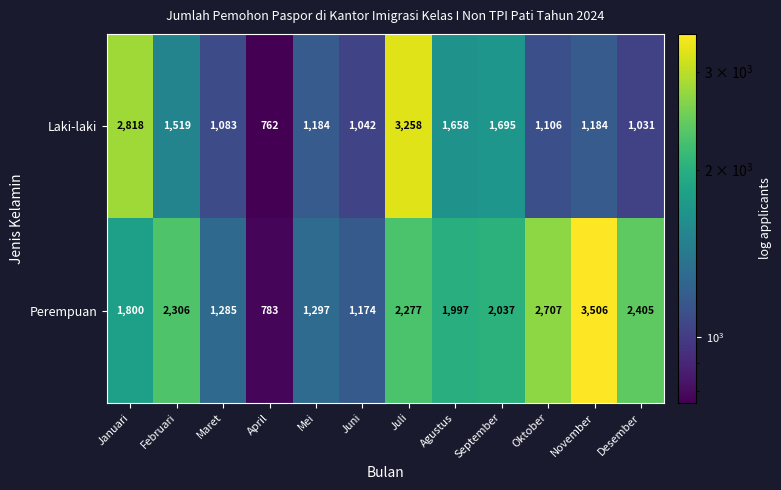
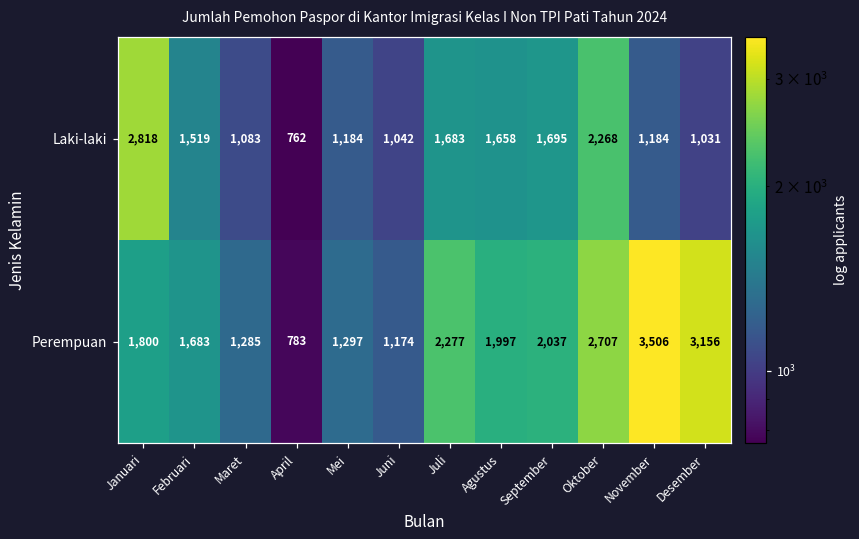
Laki-laki, Juli: 3,258 -> 1,683
Laki-laki, Oktober: 1,106 -> 2,268
Perempuan, Februari: 2,306 -> 1,683
Perempuan, Desember: 2,405 -> 3,156
